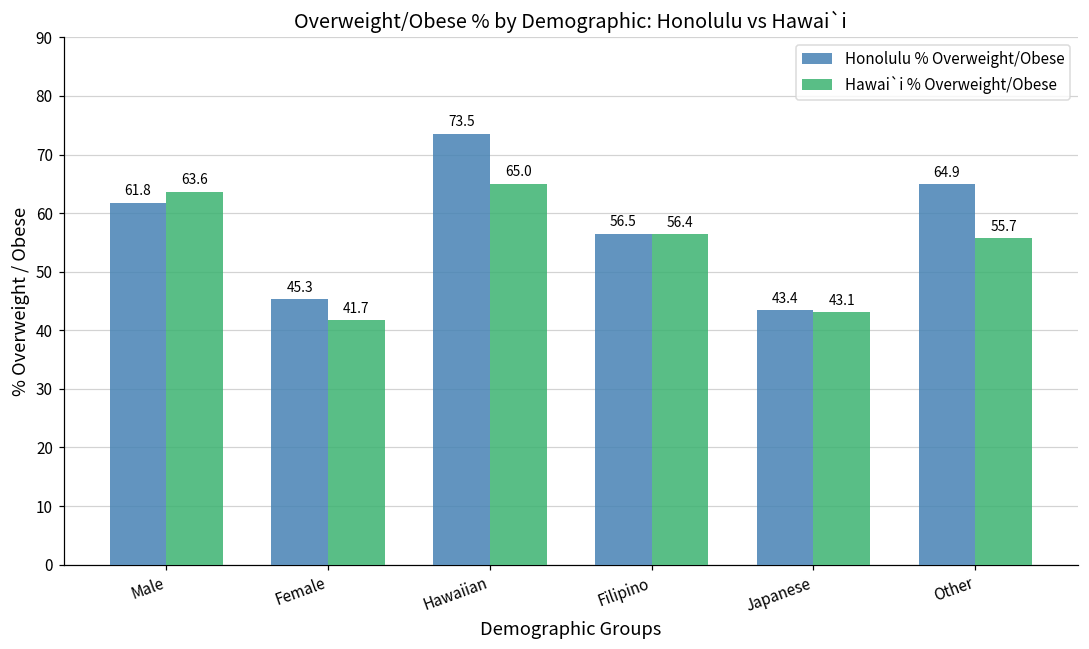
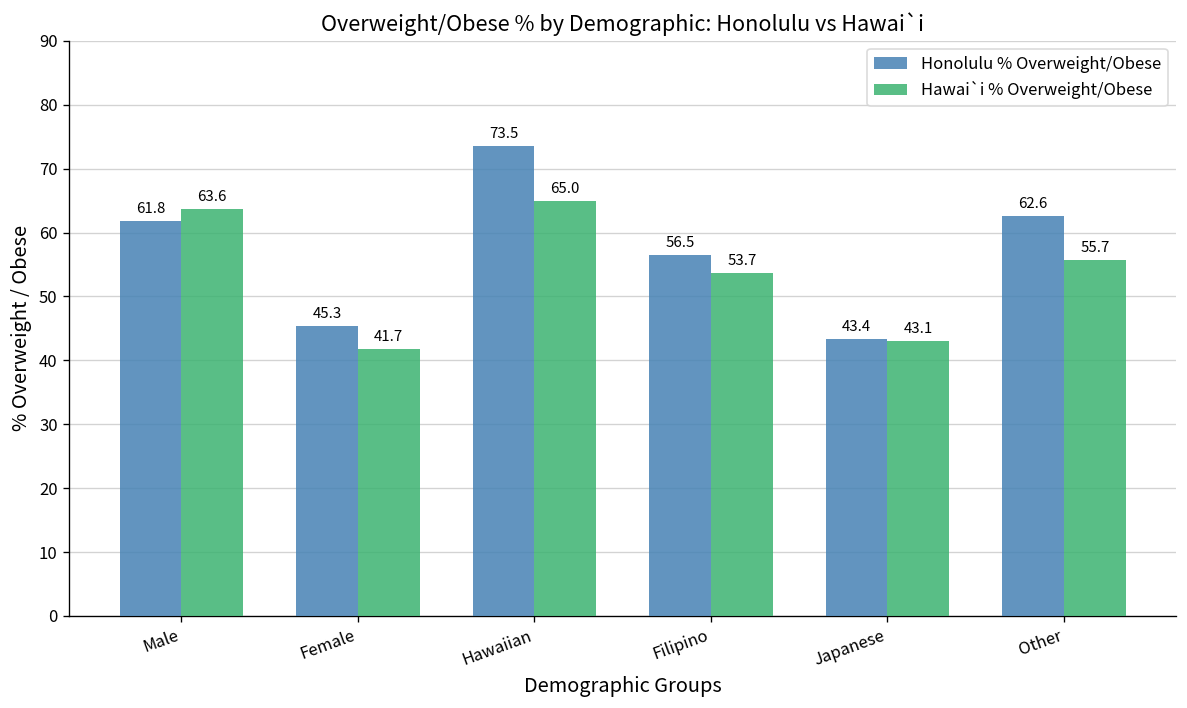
Hawai`i % Overweight/Obese, Filipino: 56.4 -> 53.7
Honolulu % Overweight/Obese, Other: 64.9 -> 62.6
